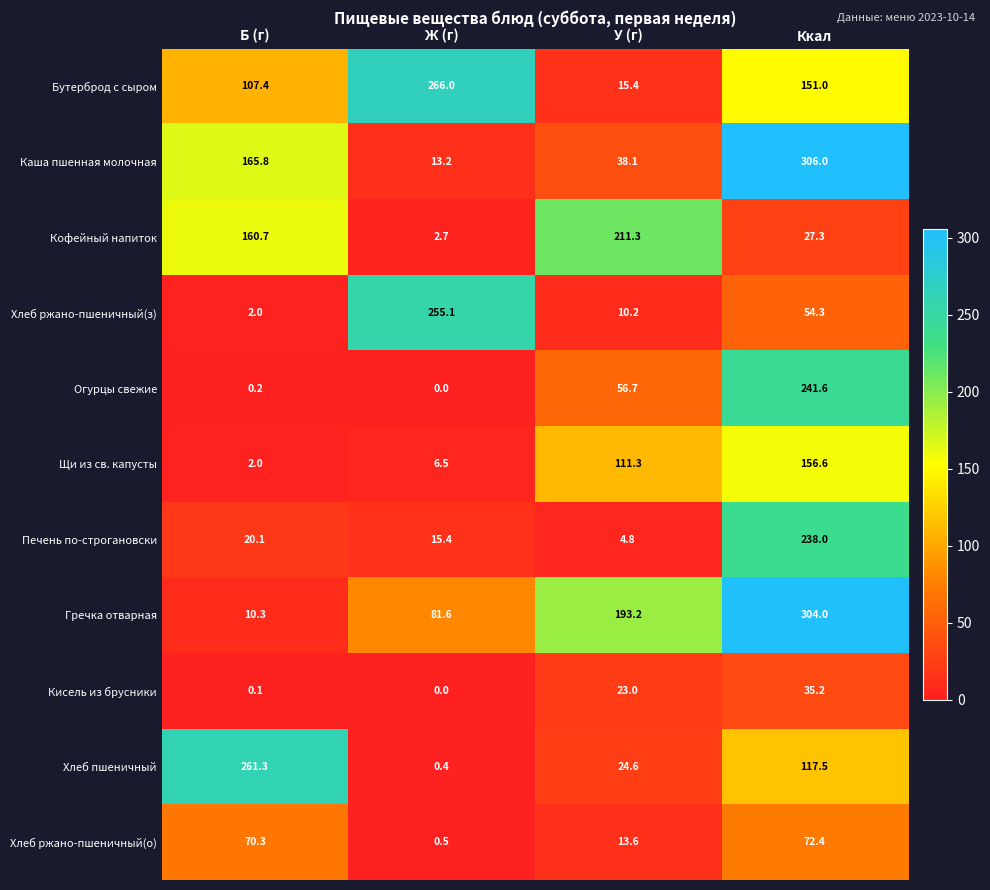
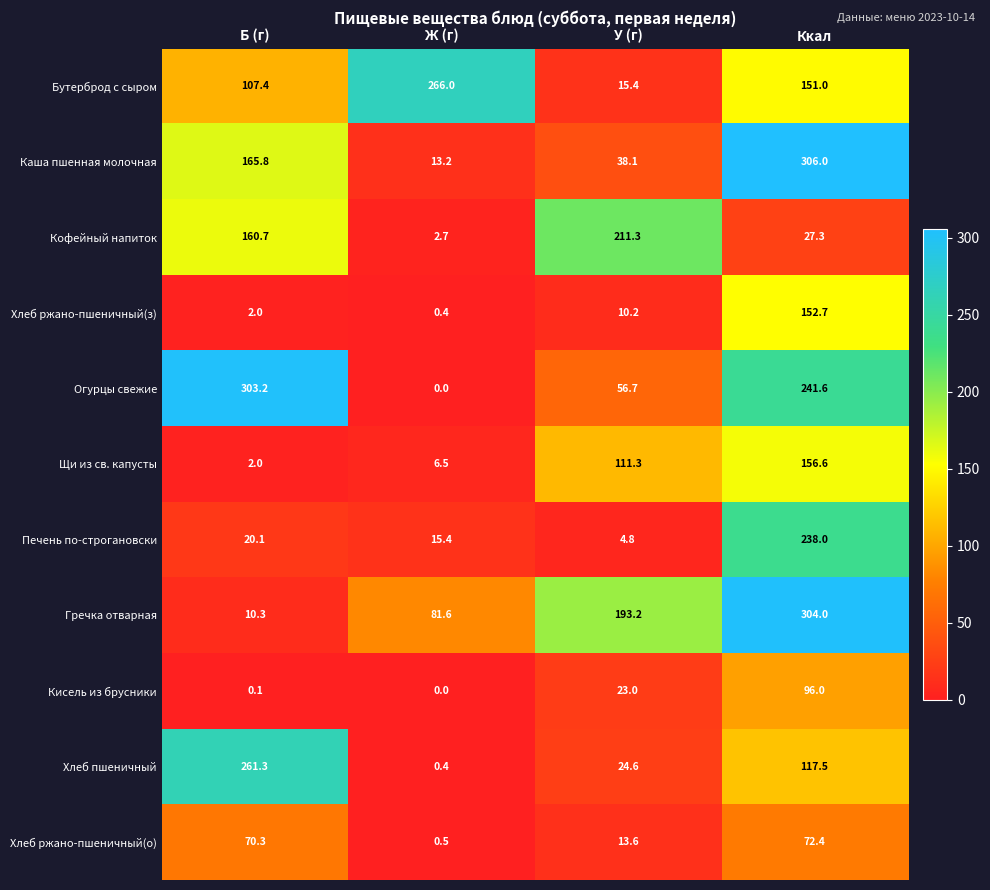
Хлеб ржано-пшеничный(з), Ж (г): 255.1 -> 0.4
Хлеб ржано-пшеничный(з), Ккал: 54.3 -> 152.7
Огурцы свежие, Б (г): 0.2 -> 303.2
Кисель из брусники, Ккал: 35.2 -> 96.0
